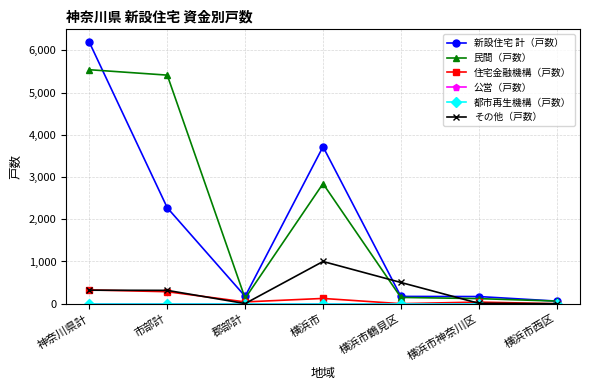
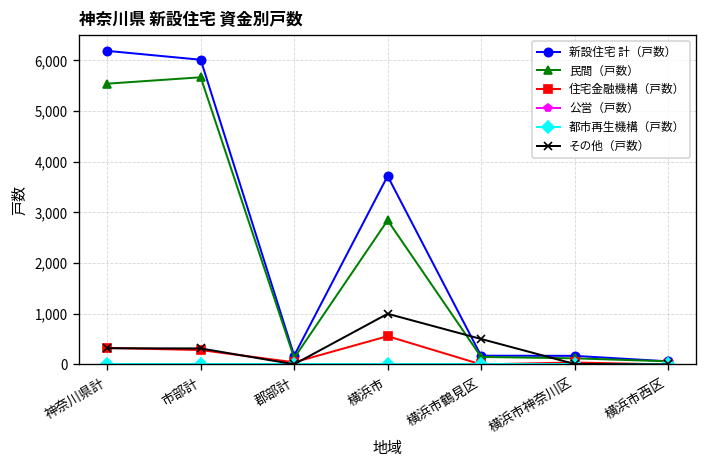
新設住宅 計（戸数）, 市部計: 2,300 -> 6,000
民間（戸数）, 市部計: 5,400 -> 5,700
住宅金融機構（戸数）, 横浜市: 100 -> 600
